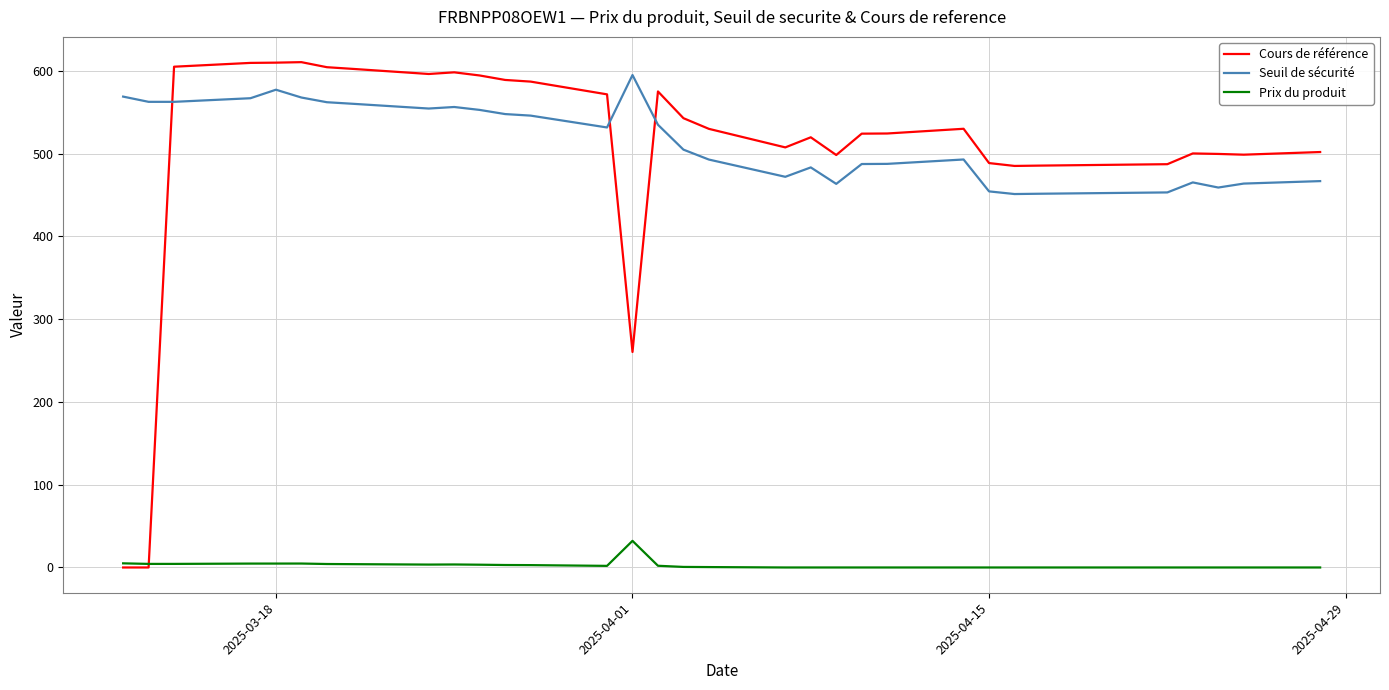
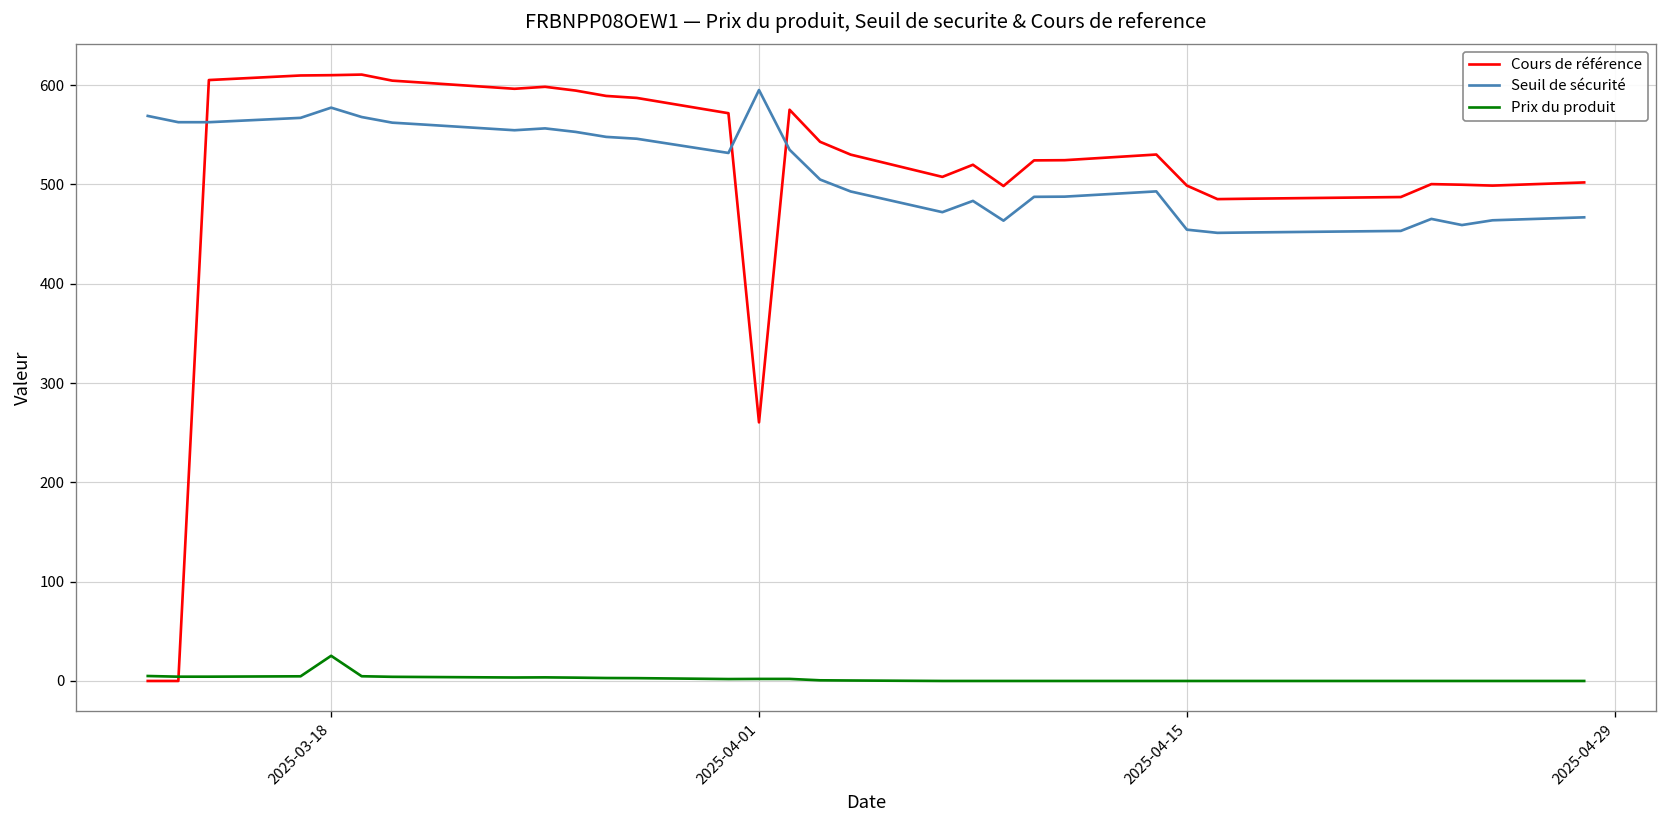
Prix du produit, 2025-03-18: 0 -> 30
Prix du produit, 2025-04-01: 30 -> 0
Cours de référence, 2025-04-15: 490 -> 500
